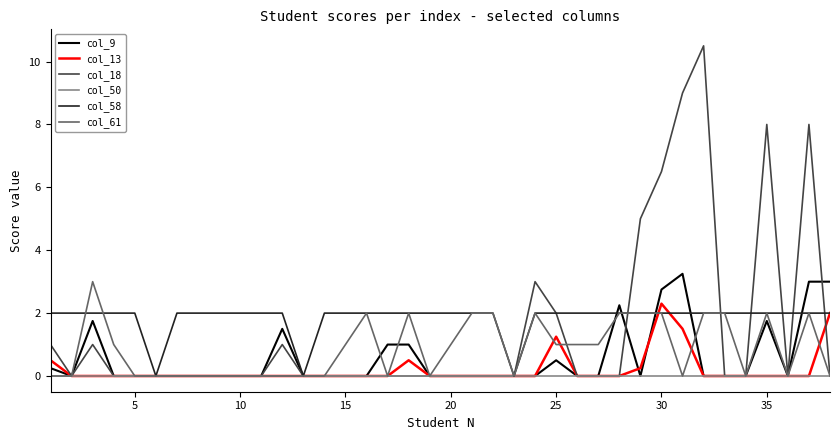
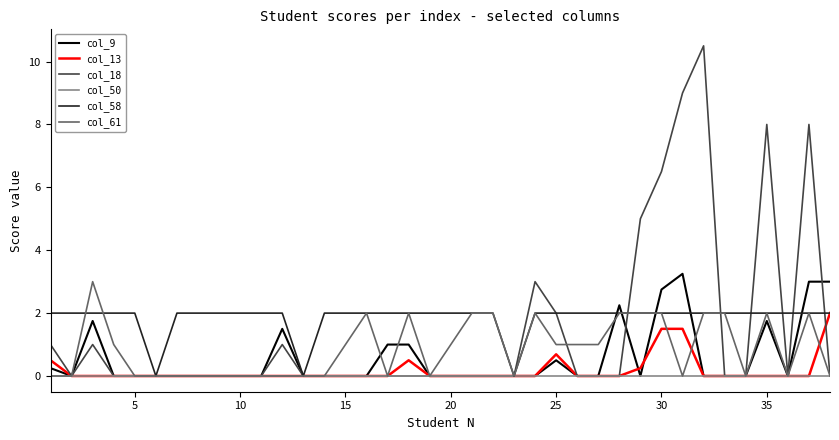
col_13, 25: 1.3 -> 0.7
col_13, 30: 2.3 -> 1.5
